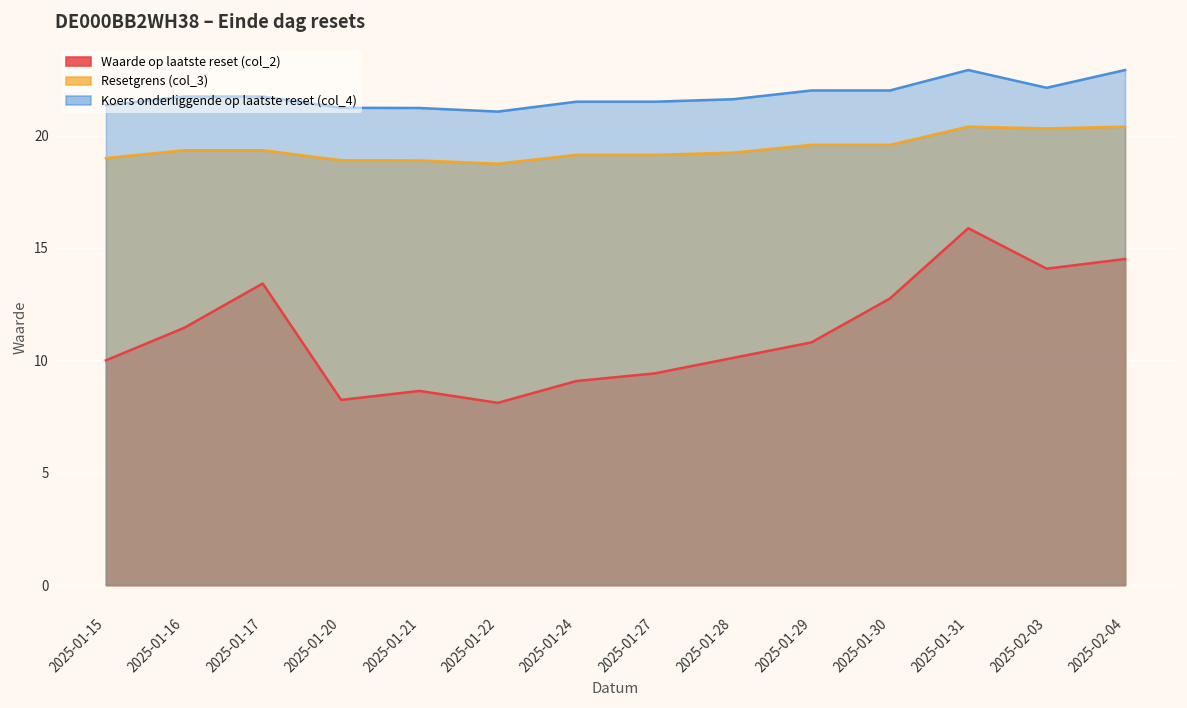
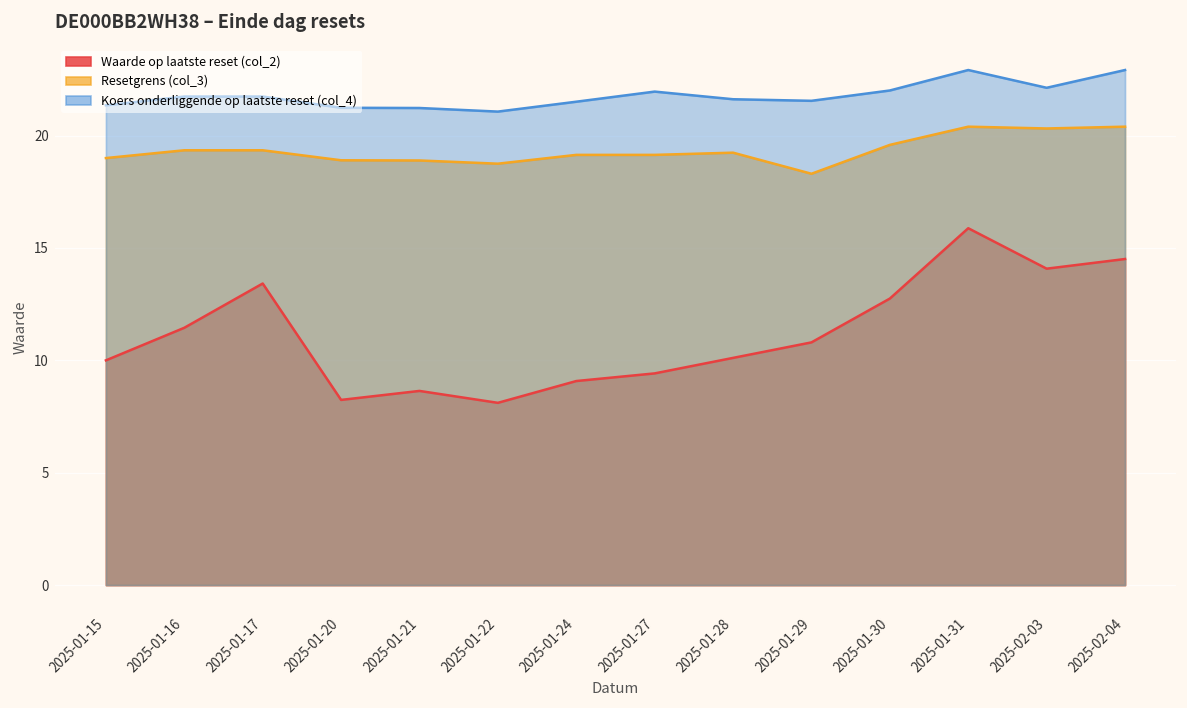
Koers onderliggende op laatste reset (col_4), 2025-01-27: 21.5 -> 22.0
Resetgrens (col_3), 2025-01-29: 19.6 -> 18.3
Koers onderliggende op laatste reset (col_4), 2025-01-29: 22.0 -> 21.6
